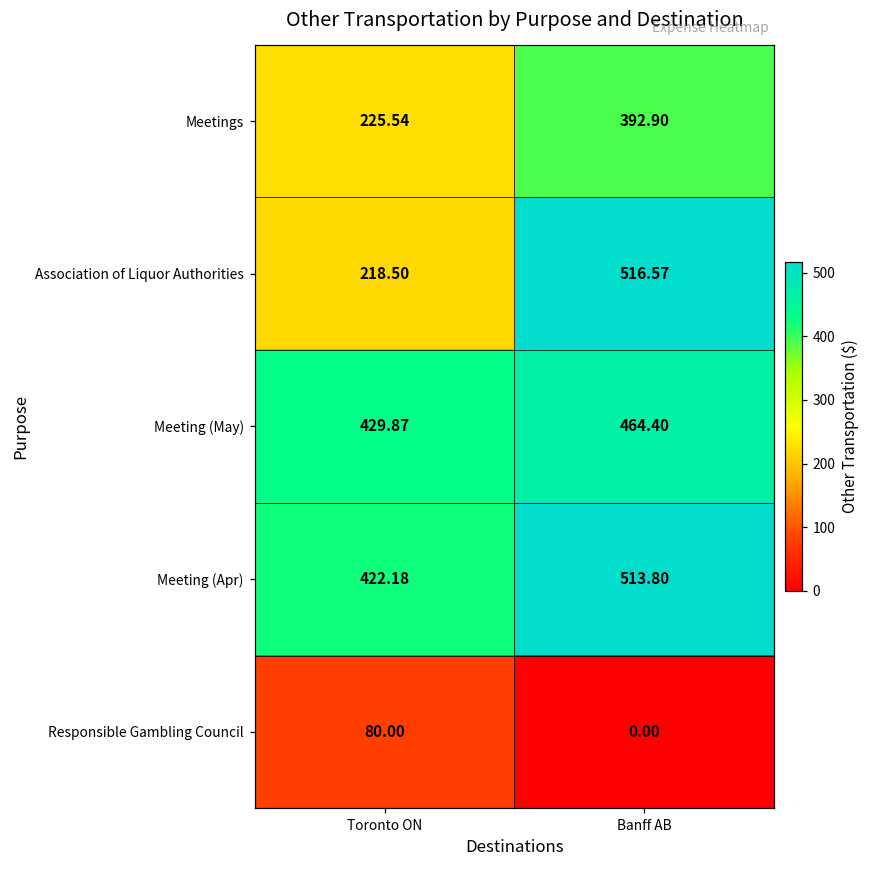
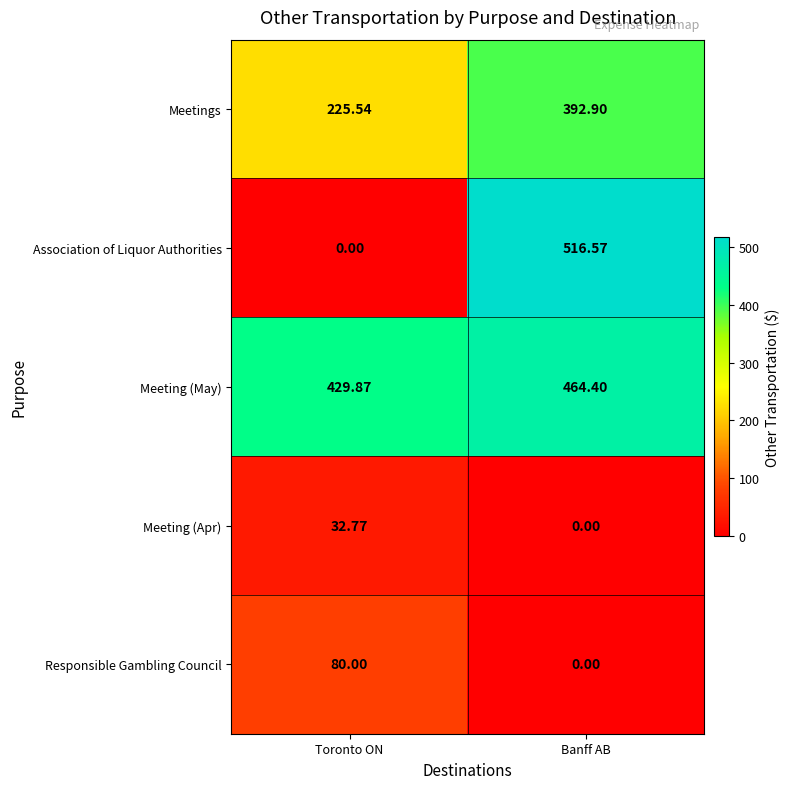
Association of Liquor Authorities, Toronto ON: 218.50 -> 0.00
Meeting (Apr), Toronto ON: 422.18 -> 32.77
Meeting (Apr), Banff AB: 513.80 -> 0.00
